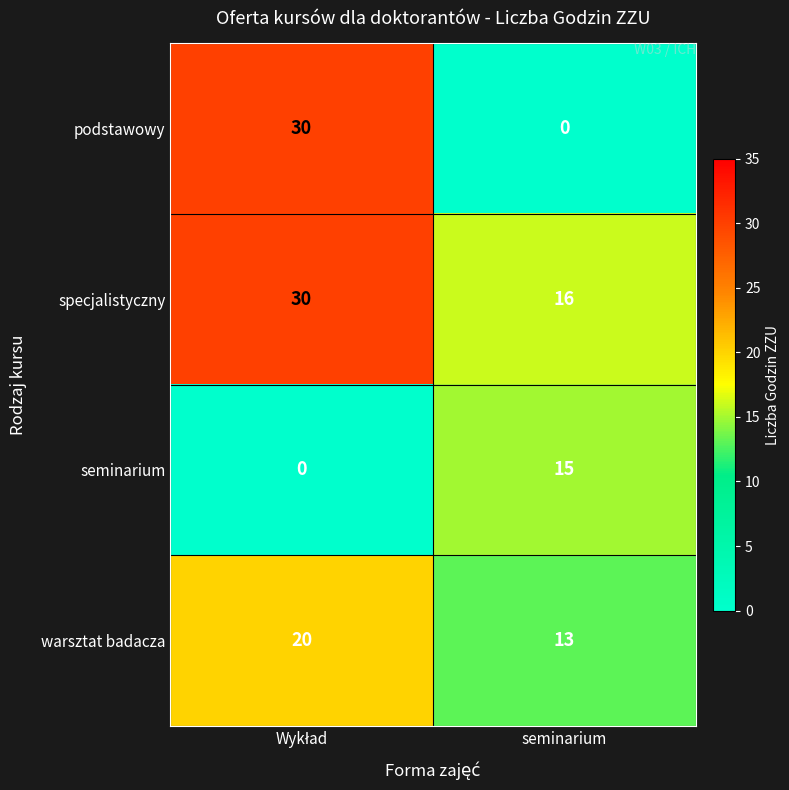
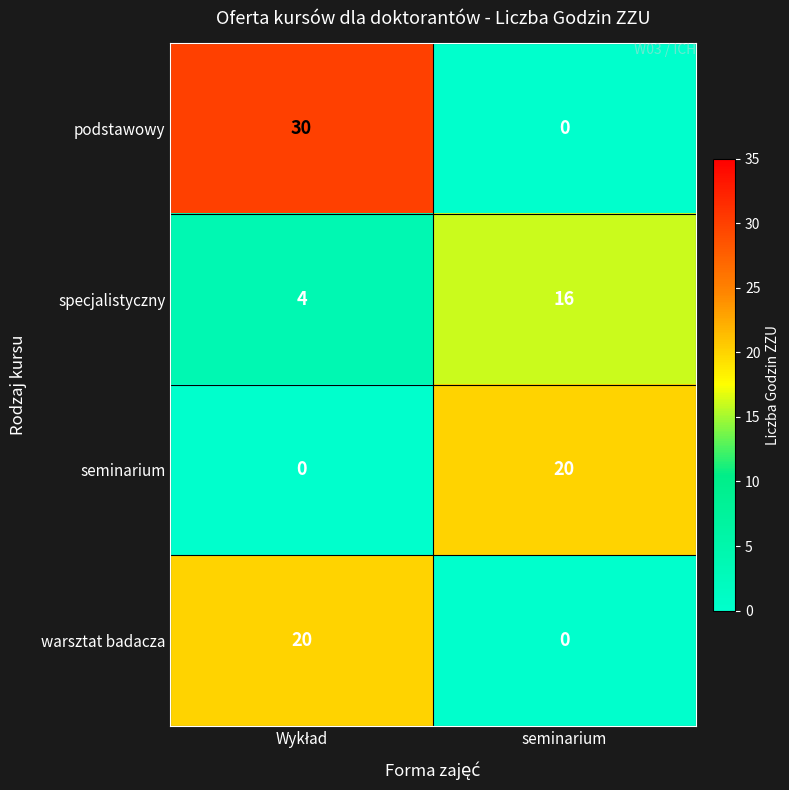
specjalistyczny, Wykład: 30 -> 4
seminarium, seminarium: 15 -> 20
warsztat badacza, seminarium: 13 -> 0
